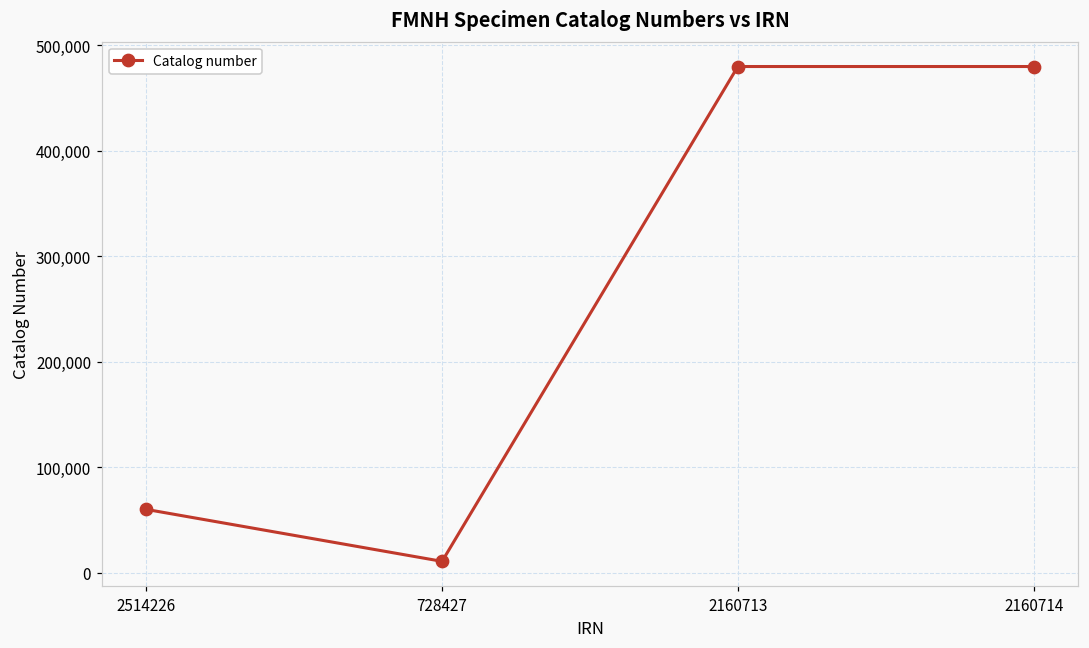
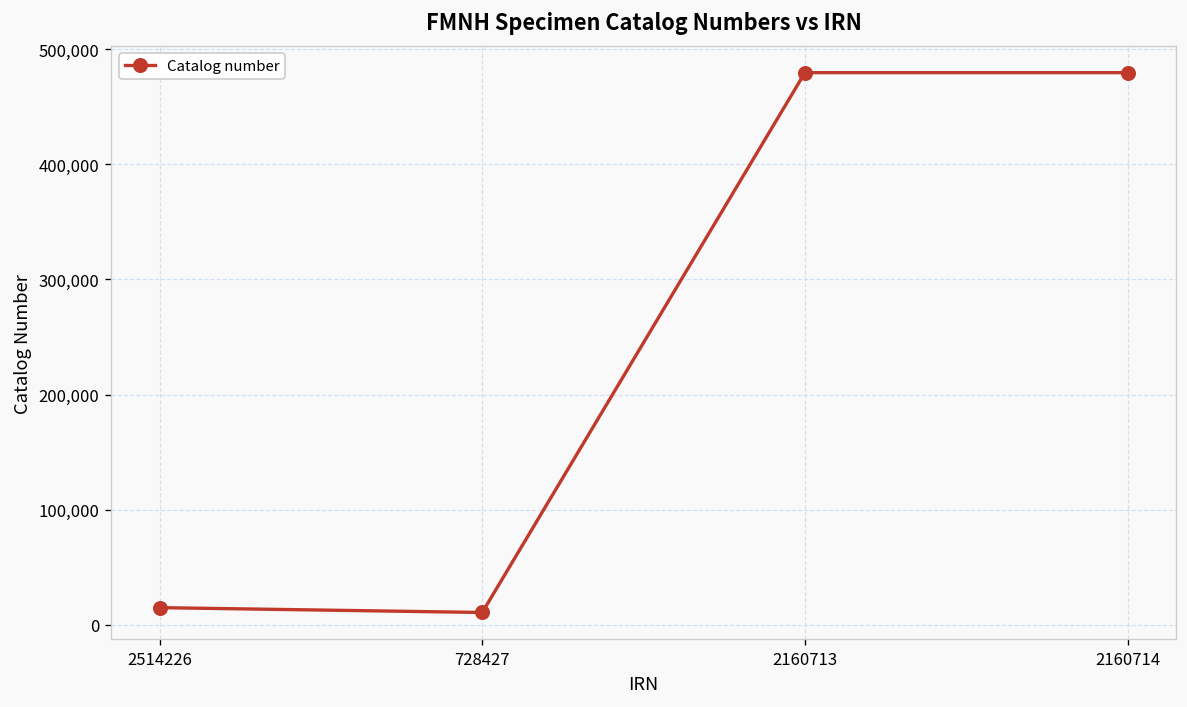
2514226: 60,000 -> 10,000
